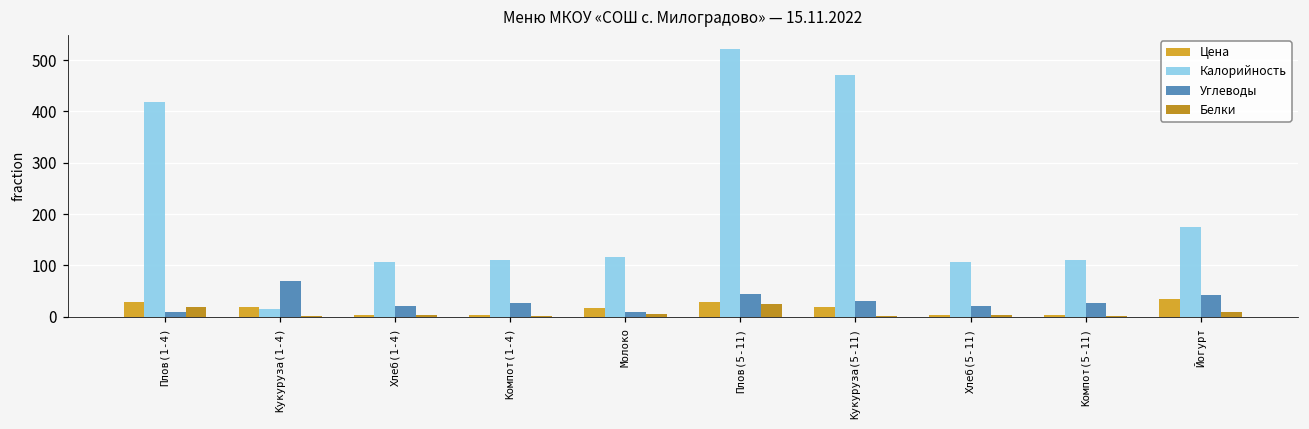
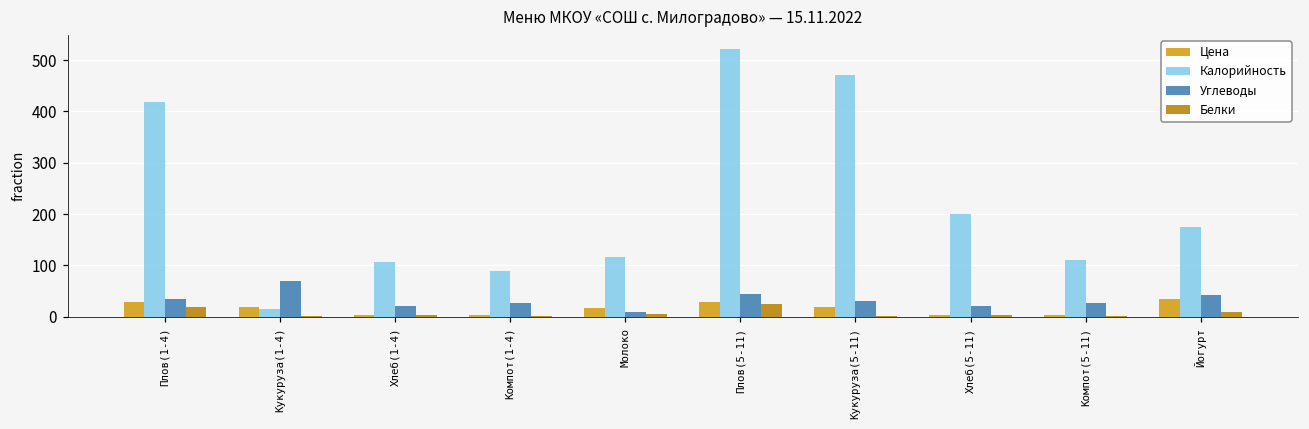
Углеводы, Плов(1-4): 10 -> 40
Калорийность, Компот(1-4): 110 -> 90
Калорийность, Хлеб(5-11): 110 -> 200
